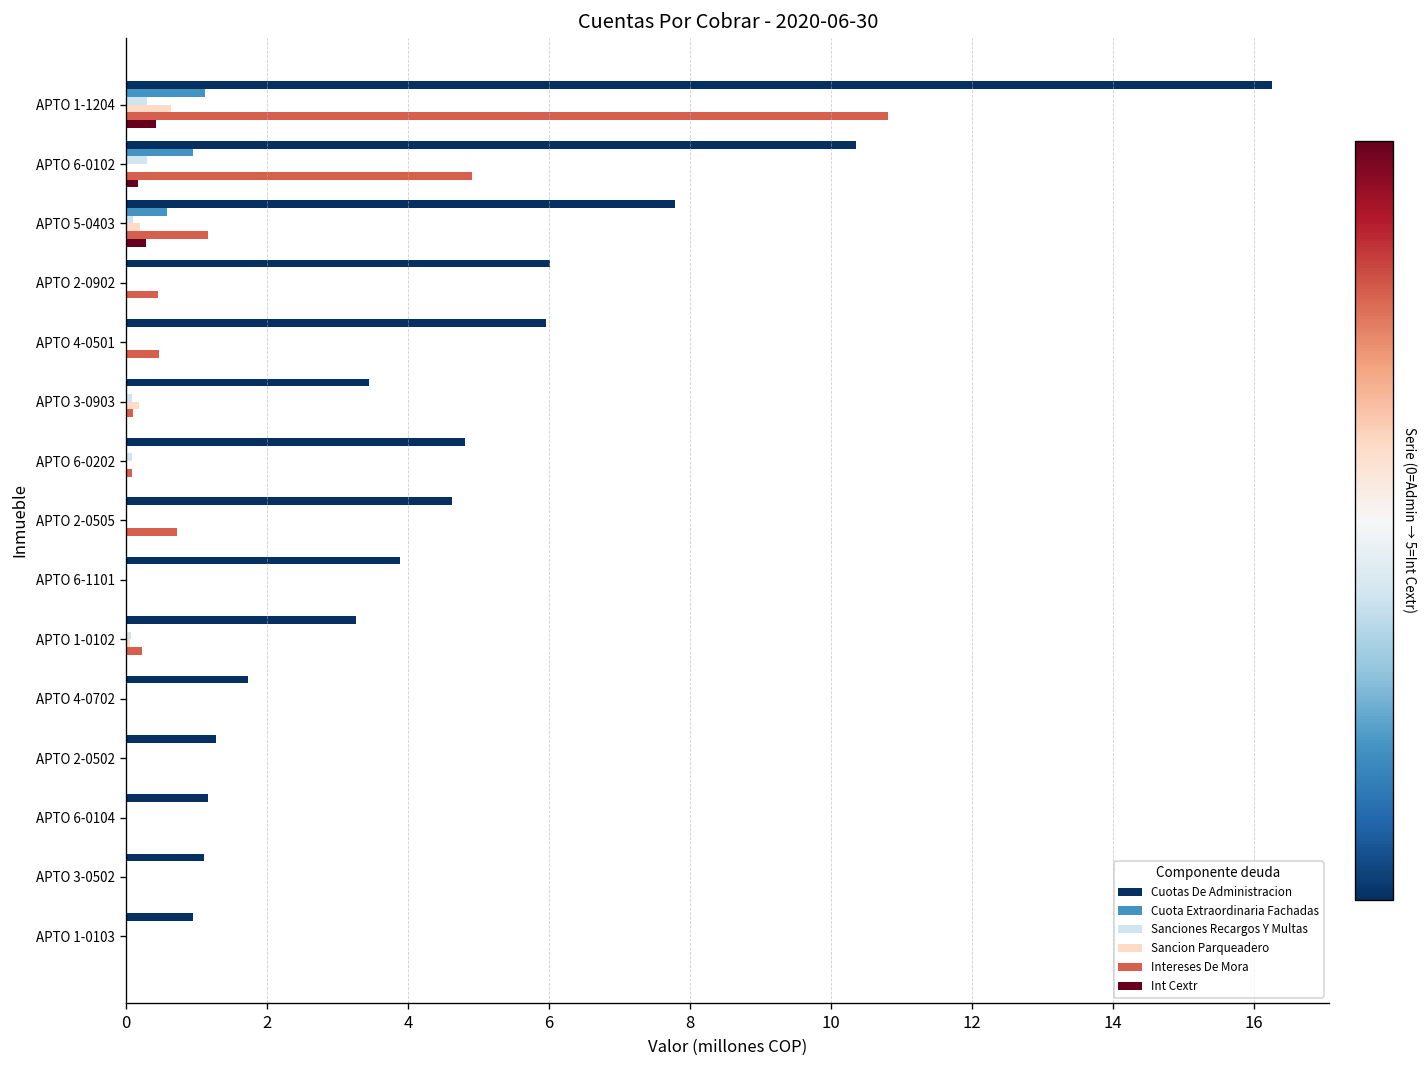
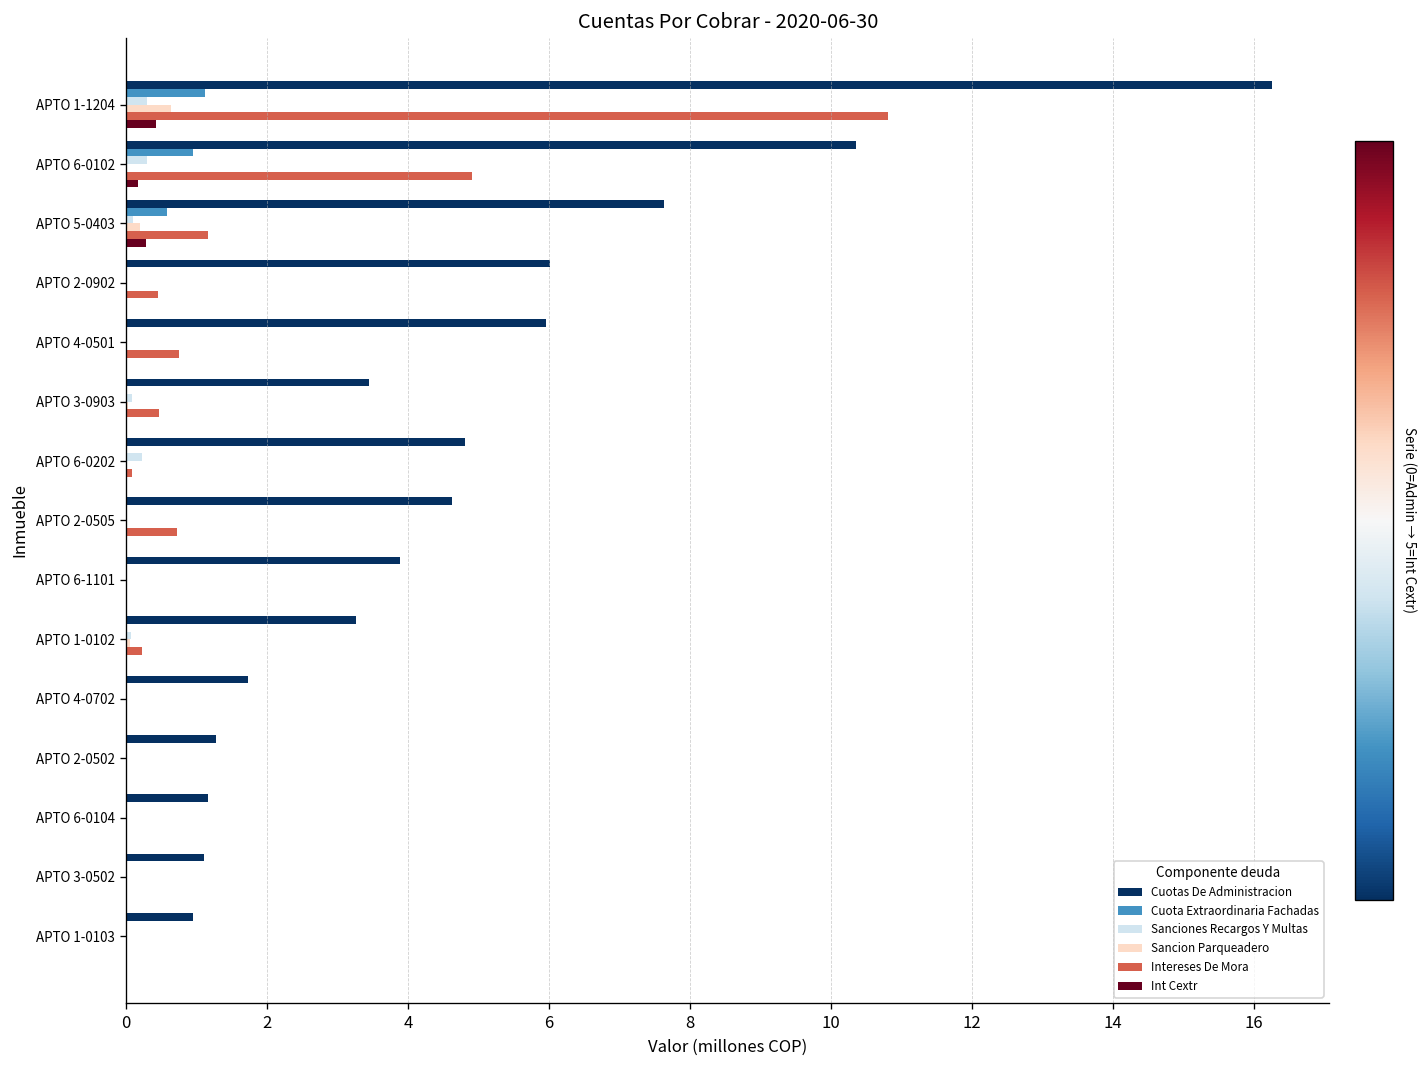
Cuotas De Administracion, APTO 5-0403: 7.8 -> 7.6
Intereses De Mora, APTO 4-0501: 0.5 -> 0.8
Sancion Parqueadero, APTO 3-0903: 0.2 -> 0.0
Intereses De Mora, APTO 3-0903: 0.1 -> 0.5
Sanciones Recargos Y Multas, APTO 6-0202: 0.1 -> 0.2
